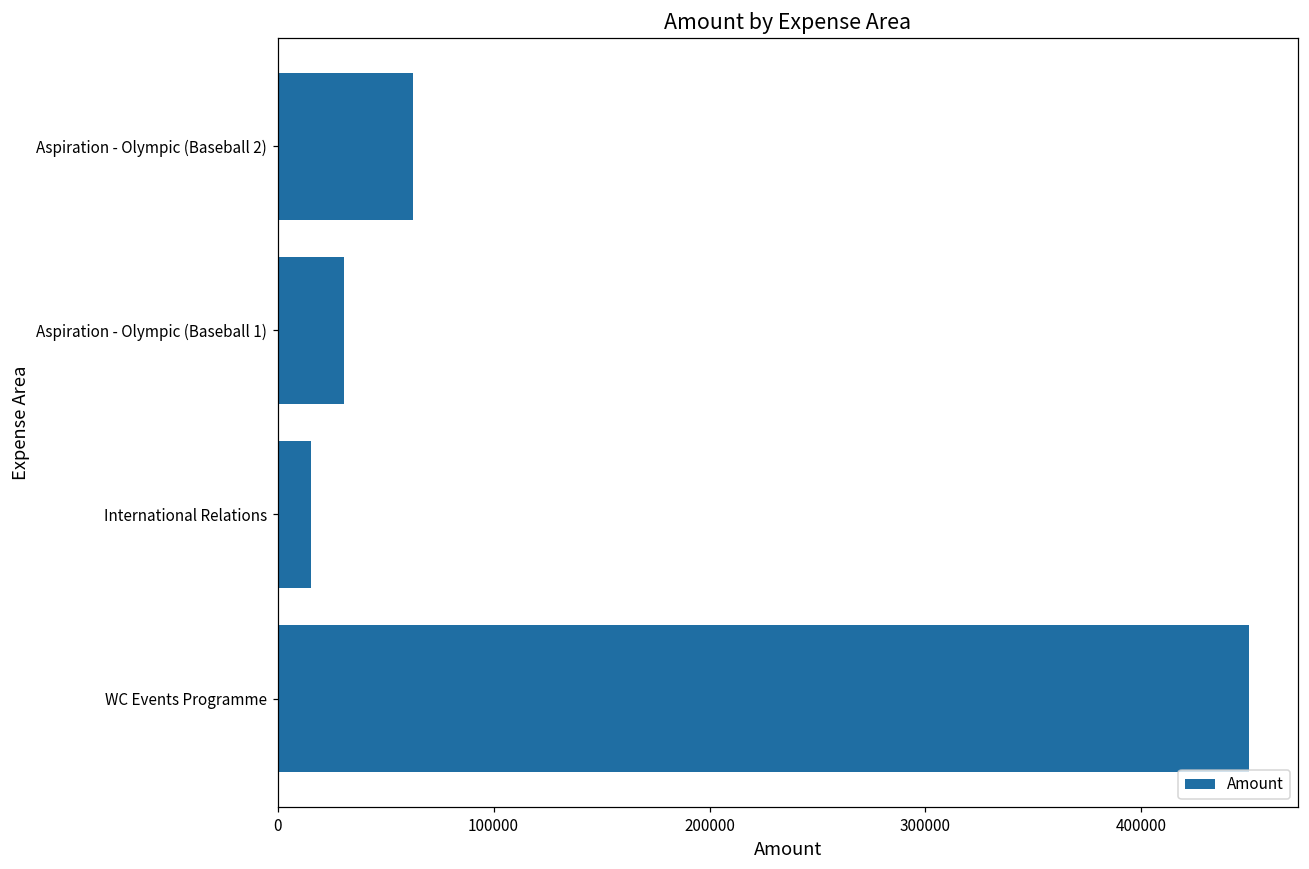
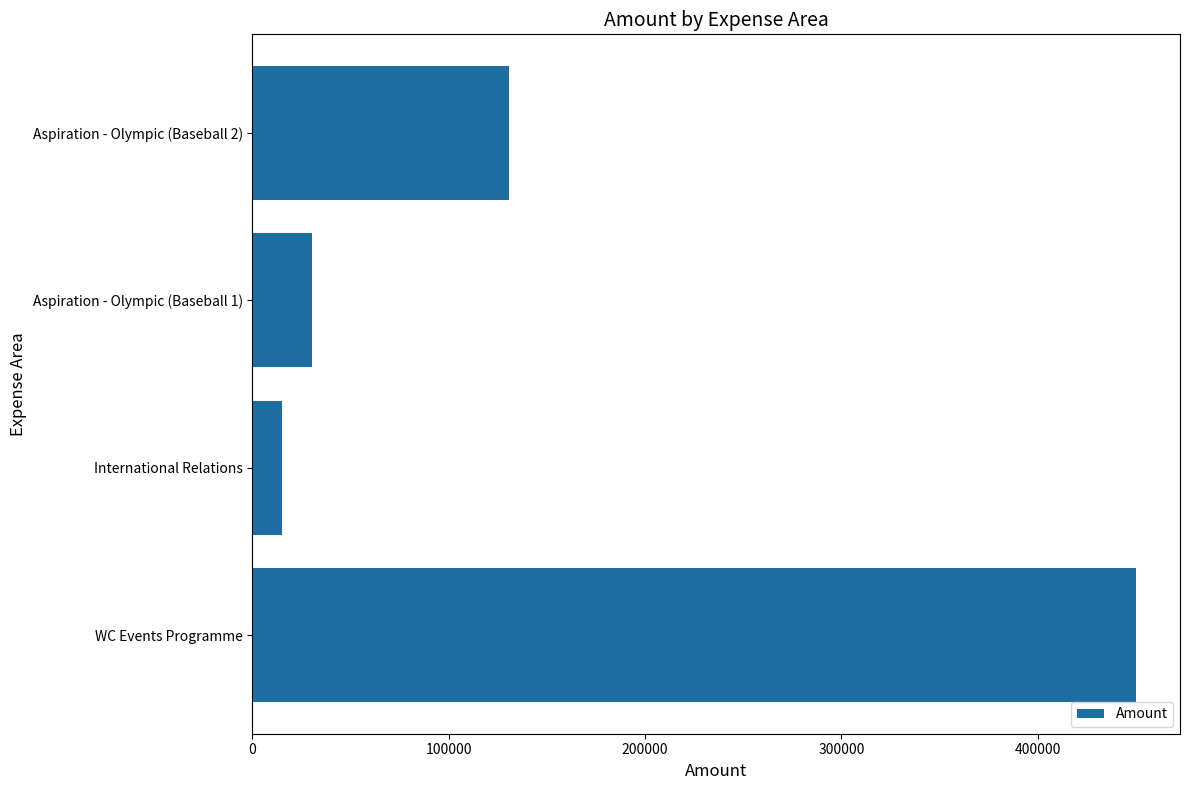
Aspiration - Olympic (Baseball 2): 63000 -> 131000
